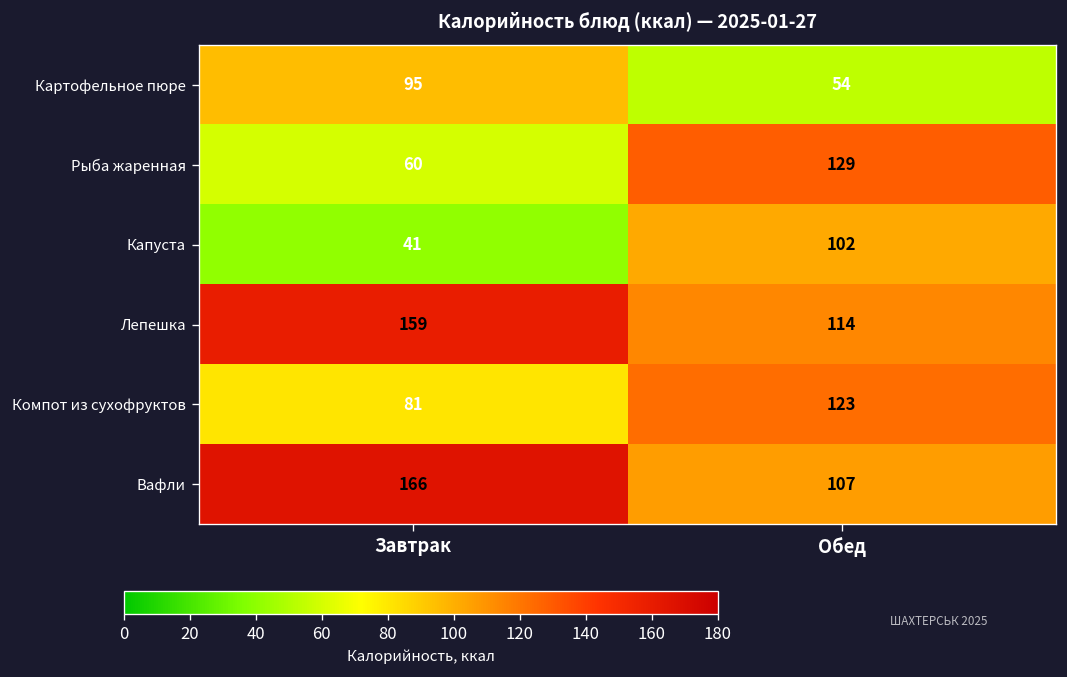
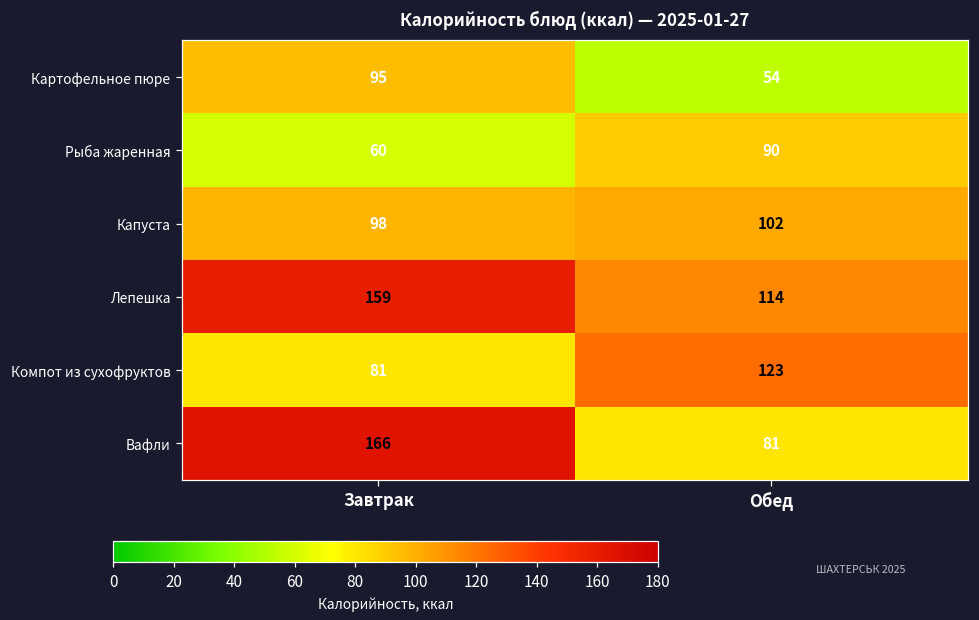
Рыба жаренная, Обед: 129 -> 90
Капуста, Завтрак: 41 -> 98
Вафли, Обед: 107 -> 81
